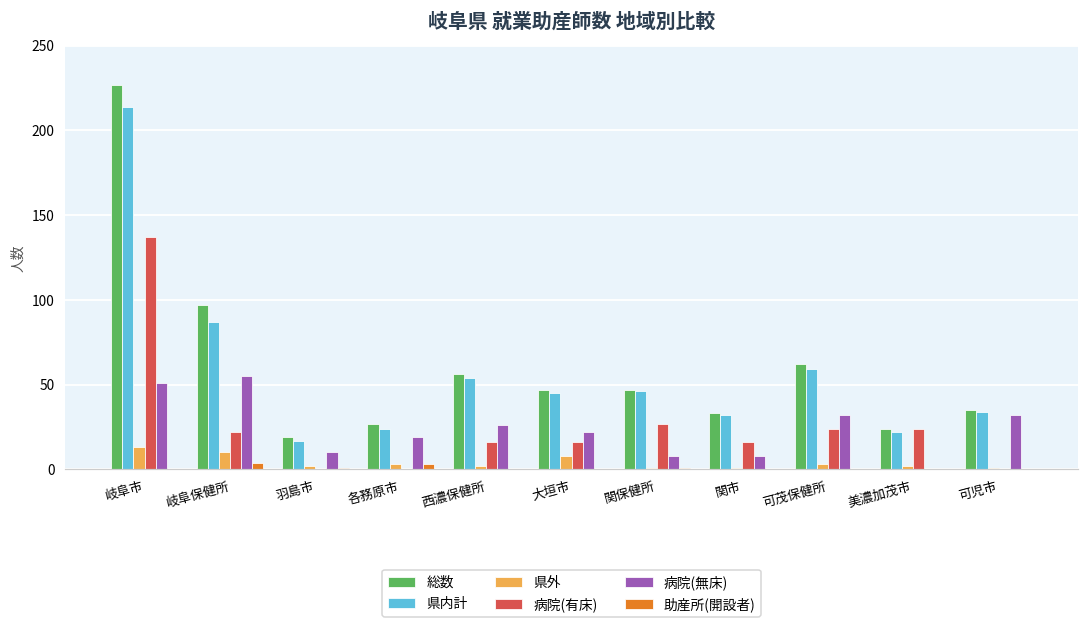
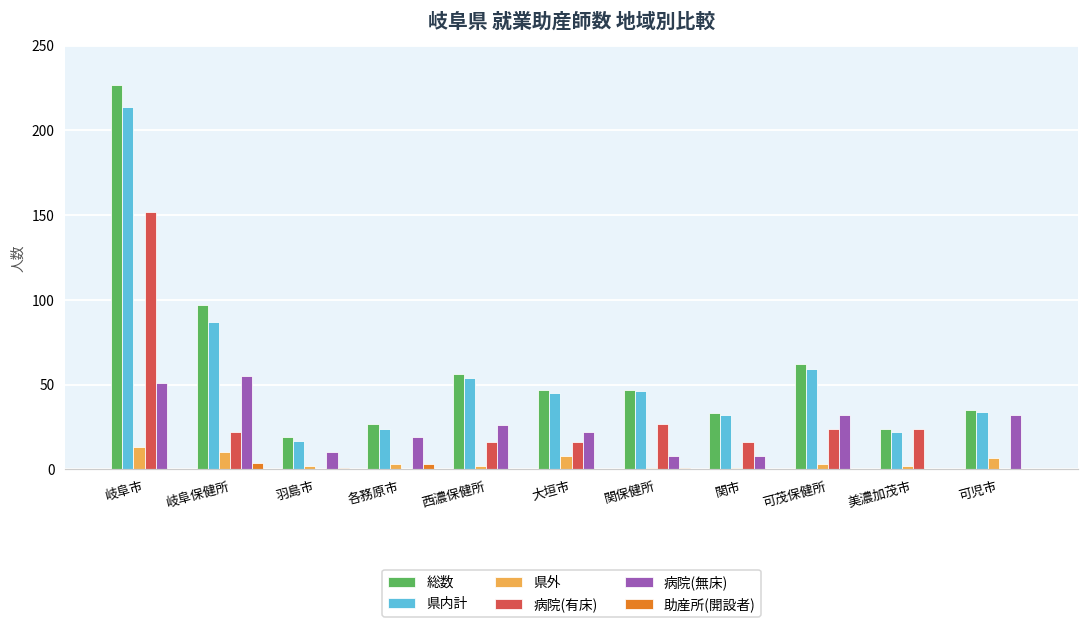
病院(有床), 岐阜市: 137 -> 152
県外, 可児市: 1 -> 7
